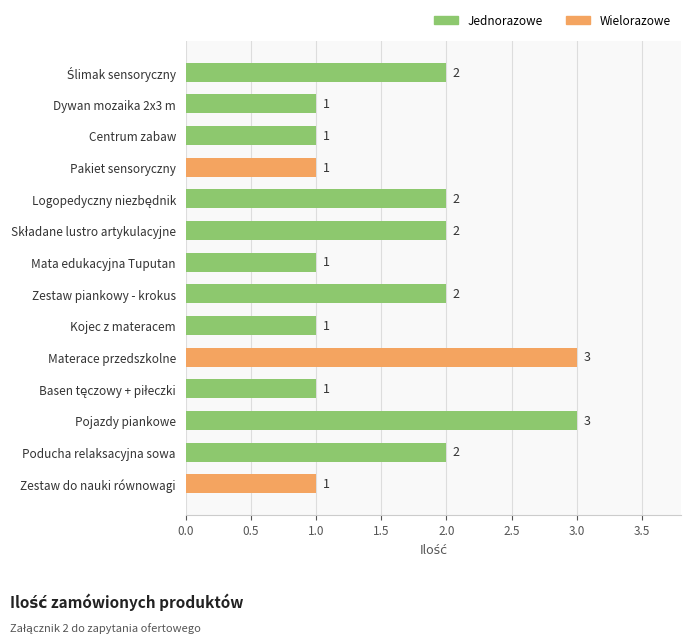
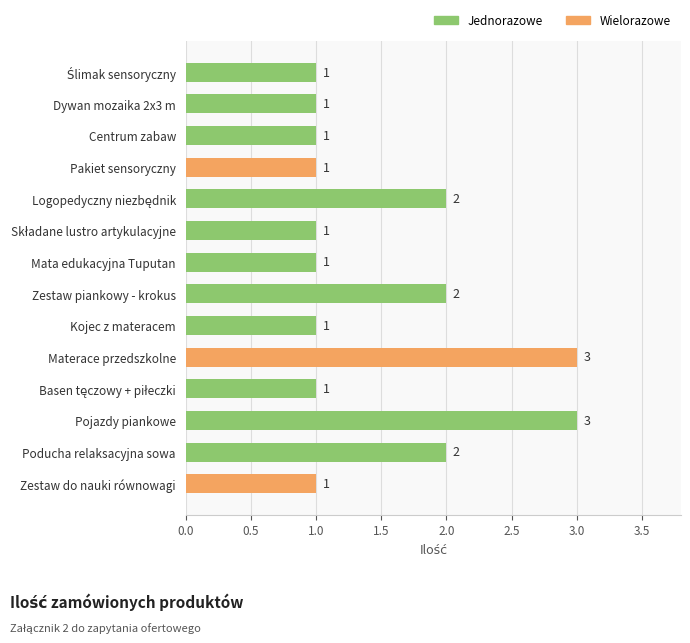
Ślimak sensoryczny: 2 -> 1
Składane lustro artykulacyjne: 2 -> 1
